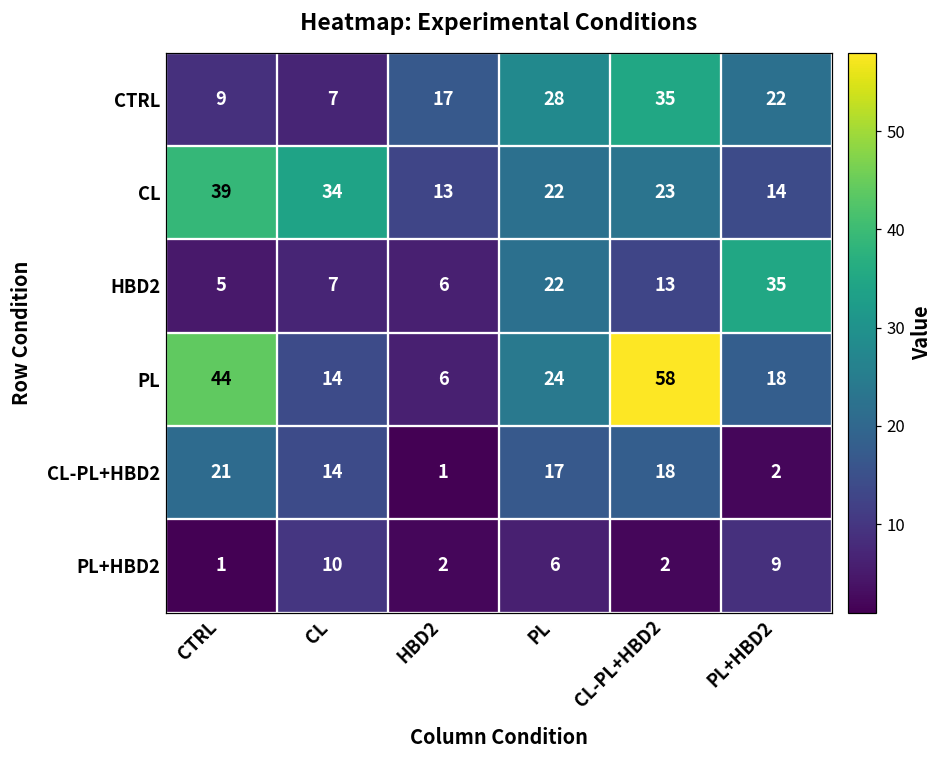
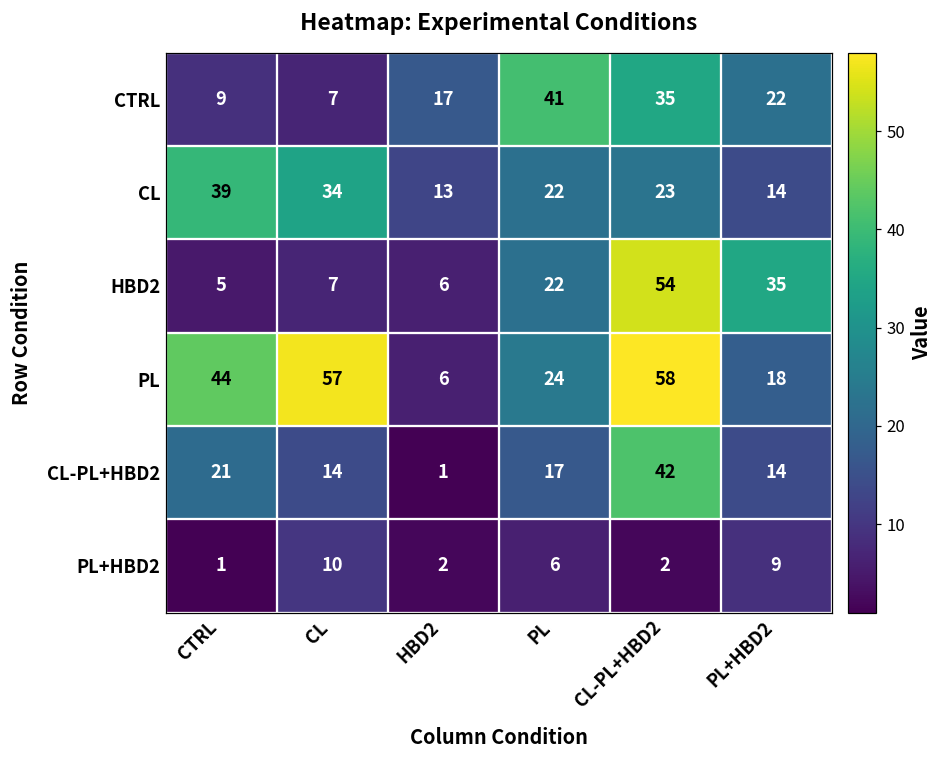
CTRL, PL: 28 -> 41
HBD2, CL-PL+HBD2: 13 -> 54
PL, CL: 14 -> 57
CL-PL+HBD2, CL-PL+HBD2: 18 -> 42
CL-PL+HBD2, PL+HBD2: 2 -> 14
